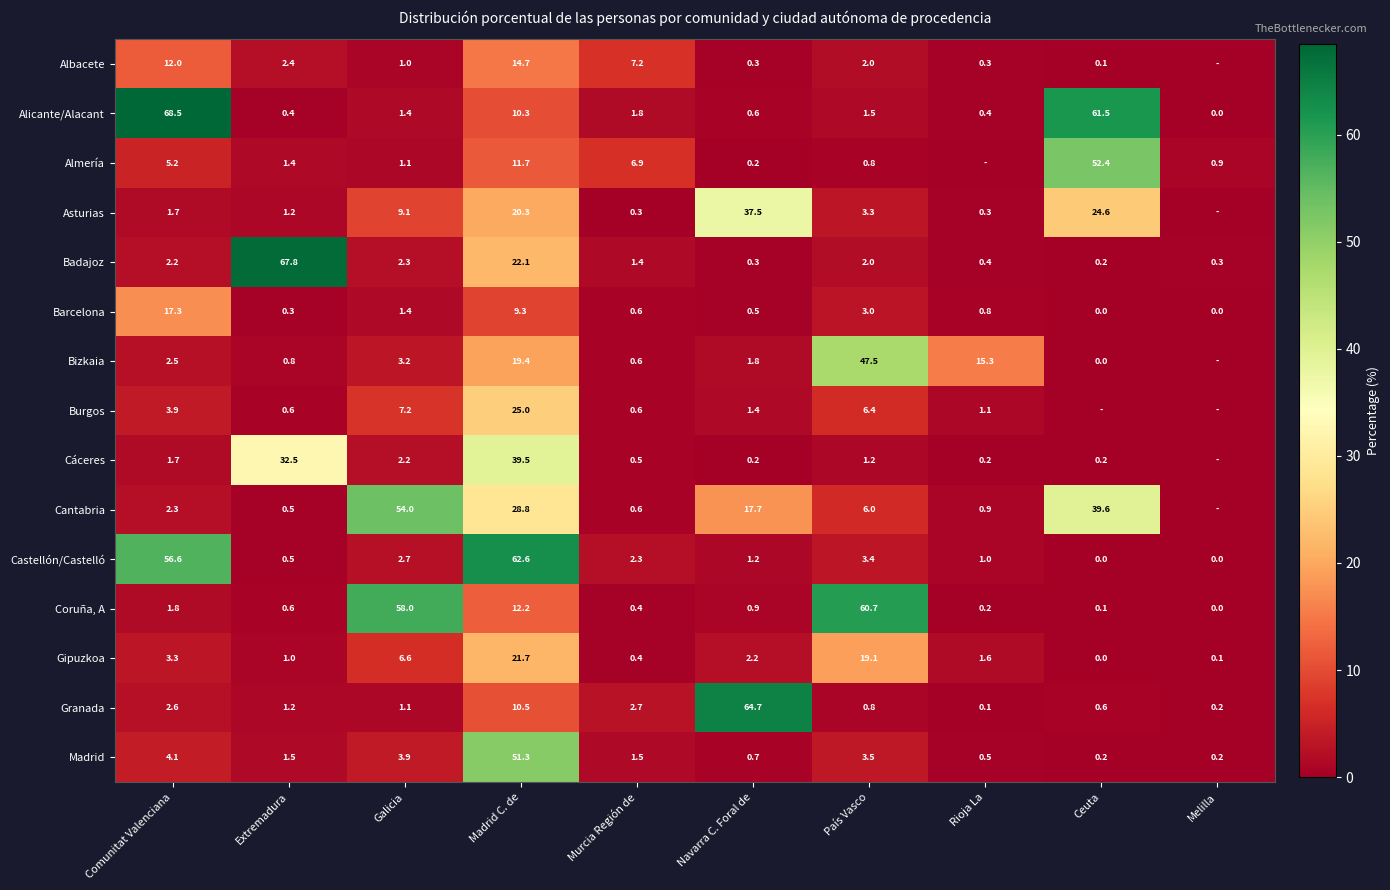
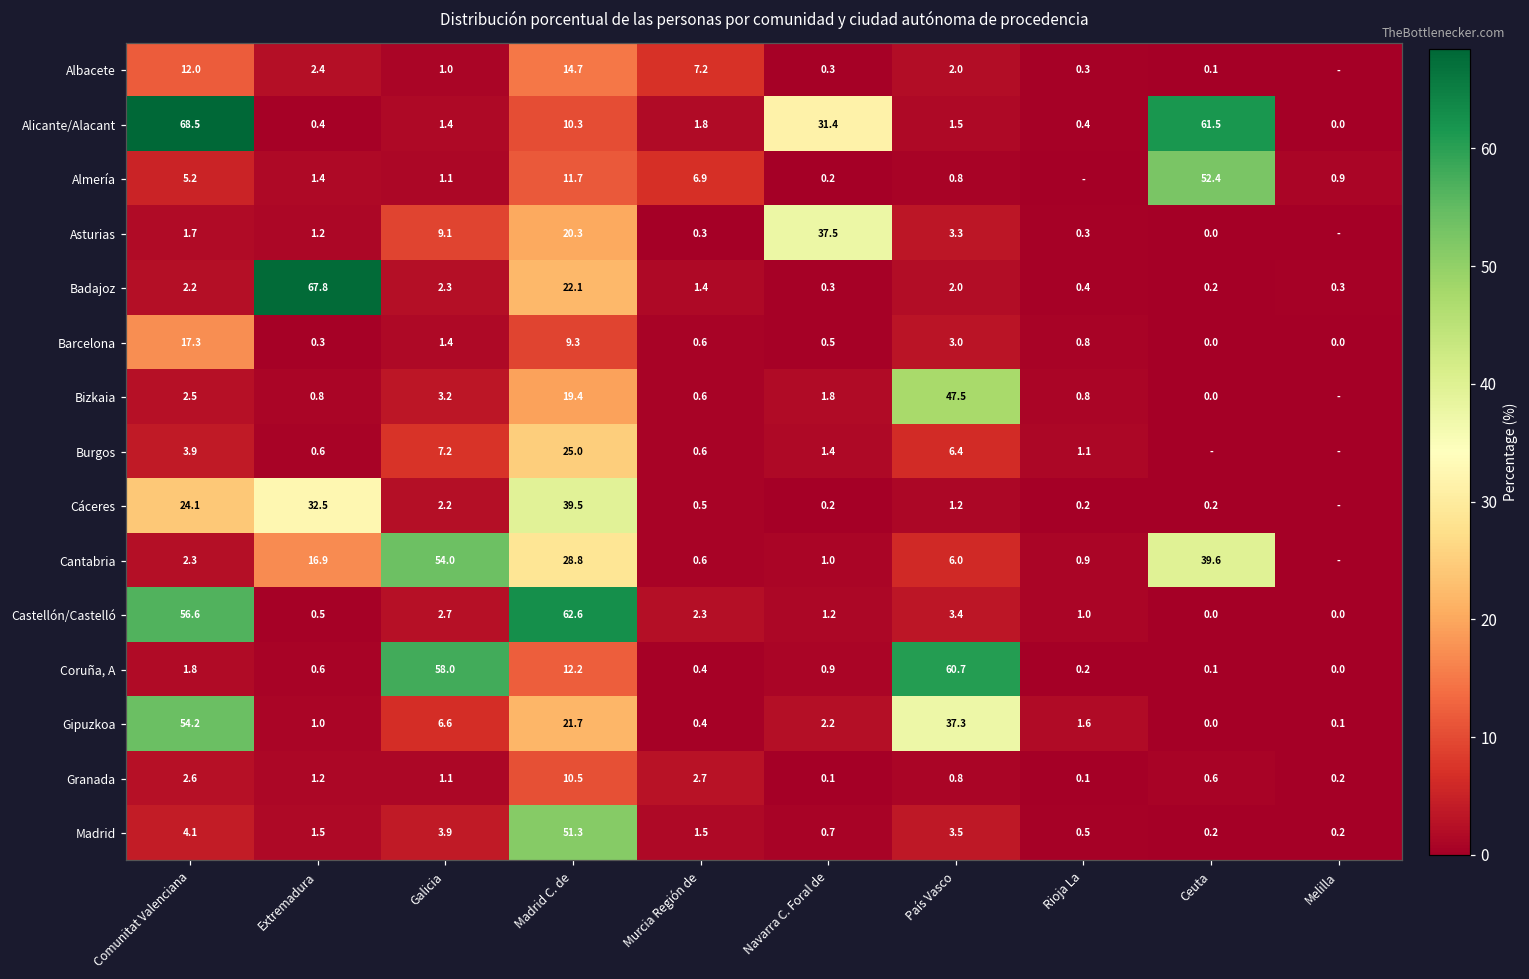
Alicante/Alacant, Navarra C. Foral de: 0.6 -> 31.4
Asturias, Ceuta: 24.6 -> 0.0
Bizkaia, Rioja La: 15.3 -> 0.8
Cáceres, Comunitat Valenciana: 1.7 -> 24.1
Cantabria, Extremadura: 0.5 -> 16.9
Cantabria, Navarra C. Foral de: 17.7 -> 1.0
Gipuzkoa, Comunitat Valenciana: 3.3 -> 54.2
Gipuzkoa, País Vasco: 19.1 -> 37.3
Granada, Navarra C. Foral de: 64.7 -> 0.1
